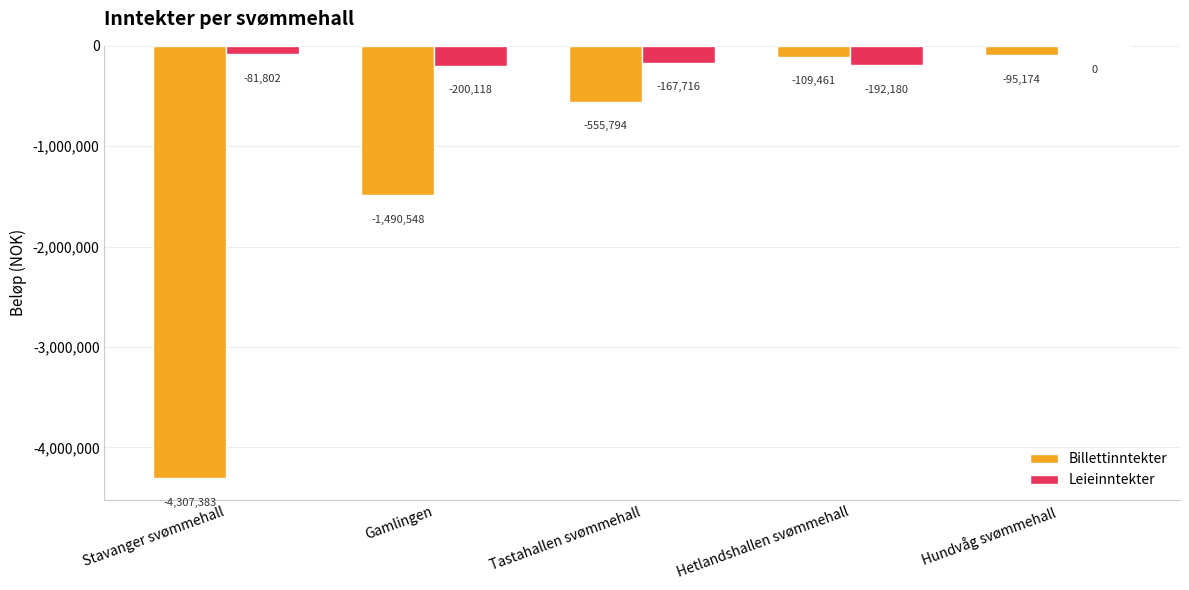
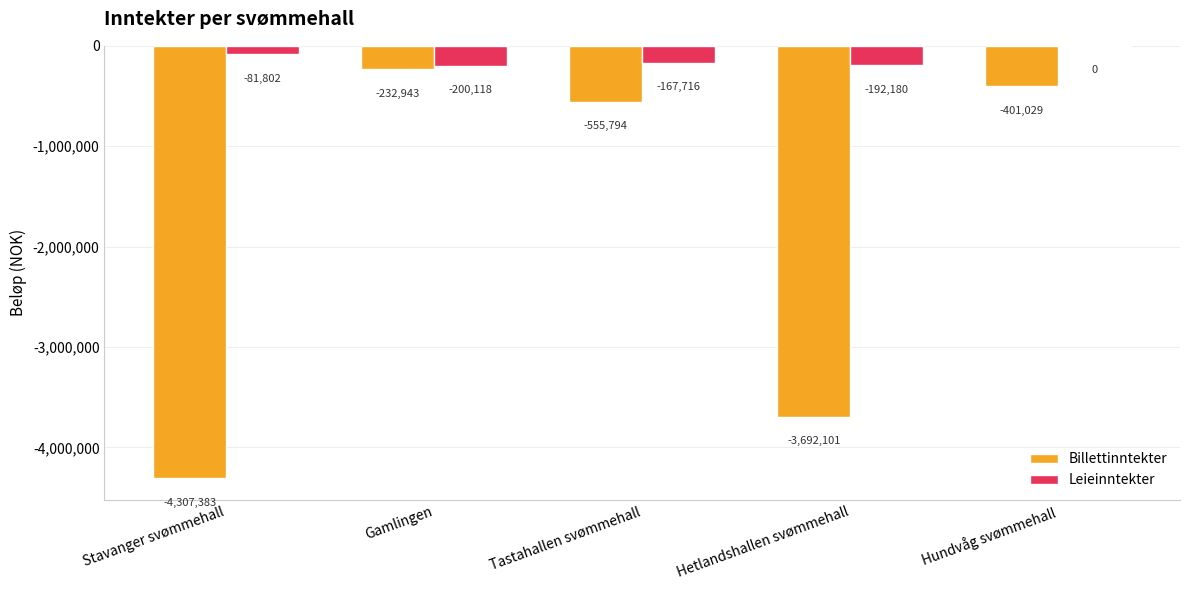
Billettinntekter, Gamlingen: -1,490,548 -> -232,943
Billettinntekter, Hetlandshallen svømmehall: -109,461 -> -3,692,101
Billettinntekter, Hundvåg svømmehall: -95,174 -> -401,029
